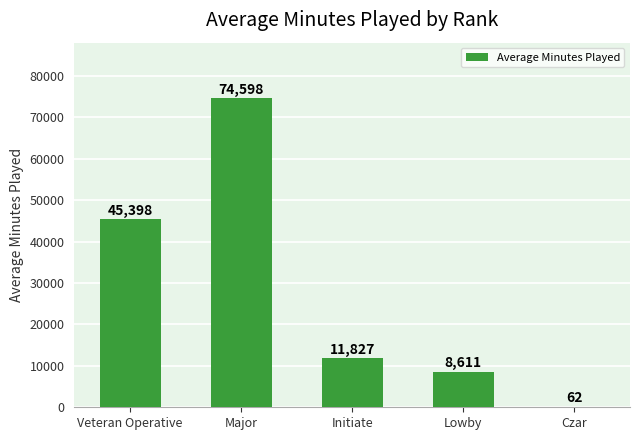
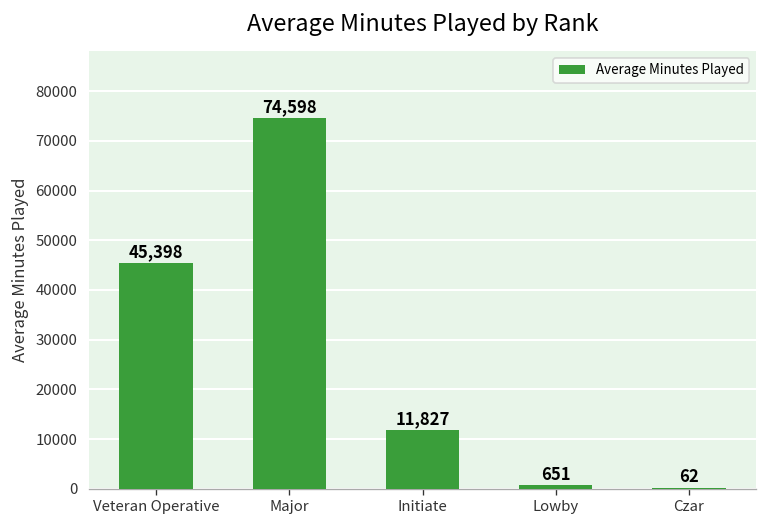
Lowby: 8,611 -> 651
